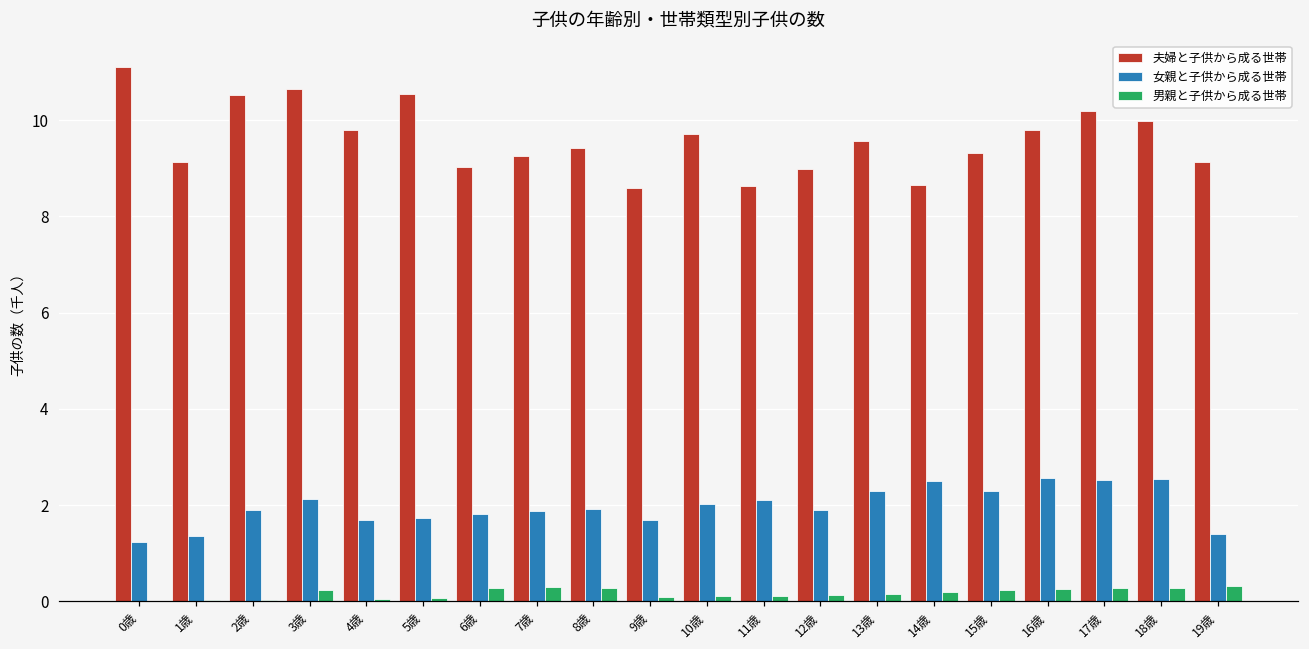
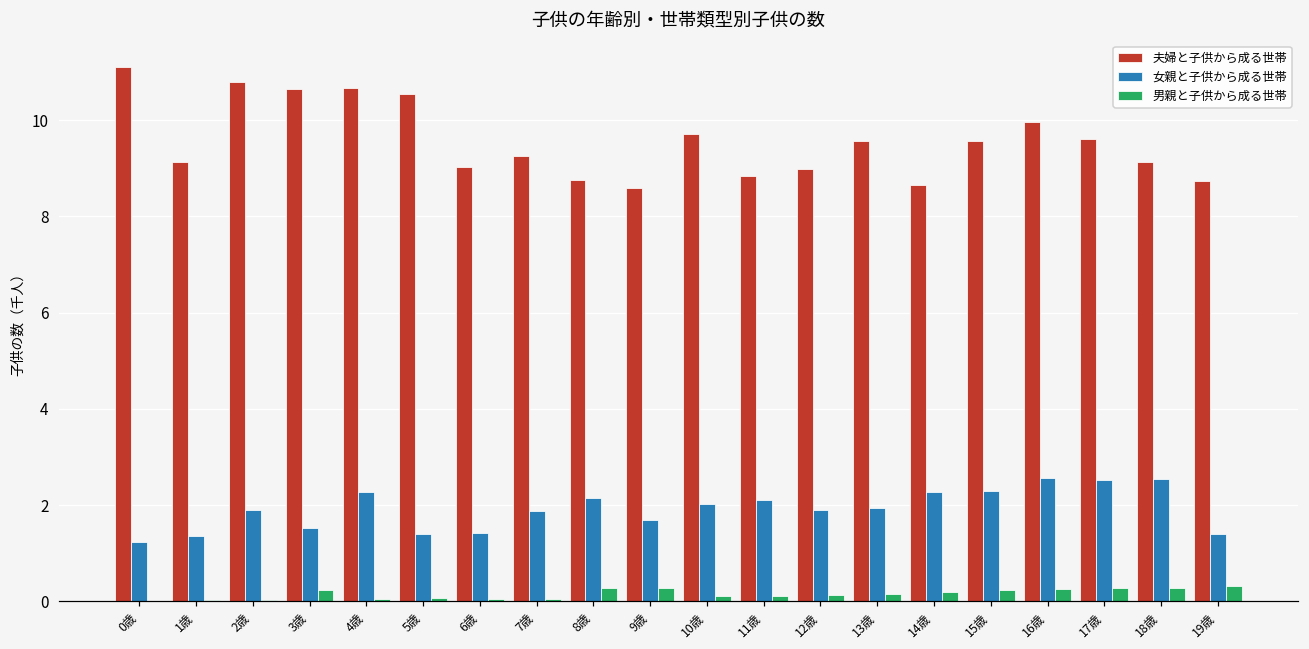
夫婦と子供から成る世帯, 2歳: 10.5 -> 10.8
女親と子供から成る世帯, 3歳: 2.1 -> 1.5
夫婦と子供から成る世帯, 4歳: 9.8 -> 10.7
女親と子供から成る世帯, 4歳: 1.7 -> 2.3
女親と子供から成る世帯, 5歳: 1.7 -> 1.4
女親と子供から成る世帯, 6歳: 1.8 -> 1.4
男親と子供から成る世帯, 6歳: 0.3 -> 0.1
男親と子供から成る世帯, 7歳: 0.3 -> 0.1
夫婦と子供から成る世帯, 8歳: 9.4 -> 8.8
女親と子供から成る世帯, 8歳: 1.9 -> 2.1
男親と子供から成る世帯, 9歳: 0.1 -> 0.3
夫婦と子供から成る世帯, 11歳: 8.6 -> 8.8
女親と子供から成る世帯, 13歳: 2.3 -> 1.9
女親と子供から成る世帯, 14歳: 2.5 -> 2.3
夫婦と子供から成る世帯, 15歳: 9.3 -> 9.6
夫婦と子供から成る世帯, 16歳: 9.8 -> 10.0
夫婦と子供から成る世帯, 17歳: 10.2 -> 9.6
夫婦と子供から成る世帯, 18歳: 10.0 -> 9.1
夫婦と子供から成る世帯, 19歳: 9.1 -> 8.7
